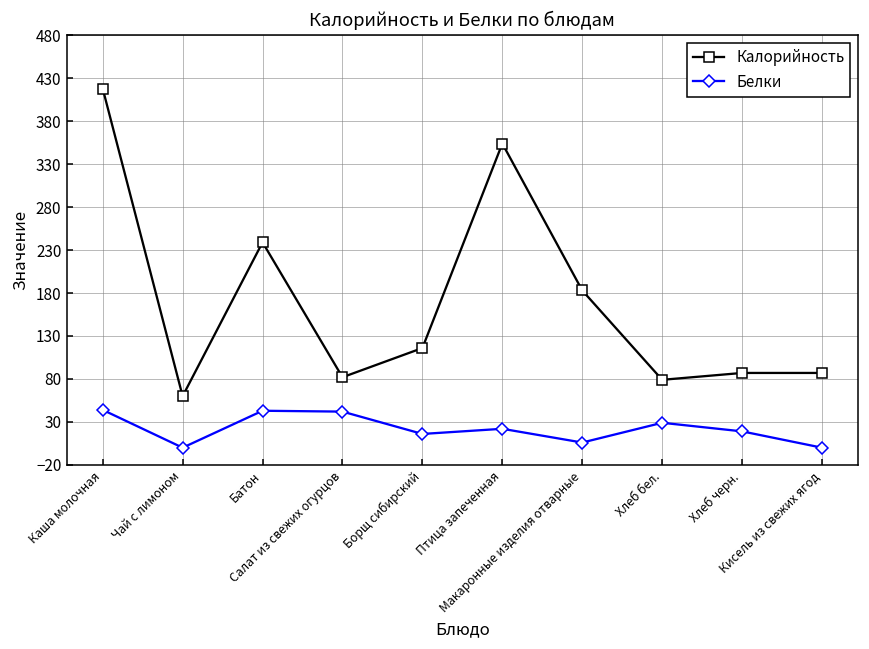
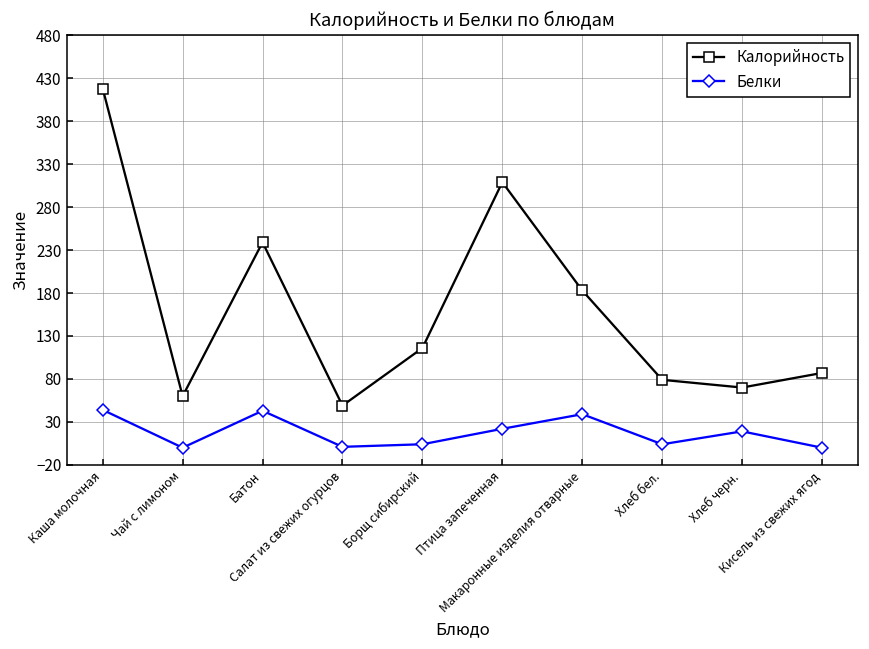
Калорийность, Салат из свежих огурцов: 80 -> 50
Белки, Салат из свежих огурцов: 40 -> 0
Белки, Борщ сибирский: 20 -> 0
Калорийность, Птица запеченная: 350 -> 310
Белки, Макаронные изделия отварные: 10 -> 40
Белки, Хлеб бел.: 30 -> 0
Калорийность, Хлеб черн.: 90 -> 70
